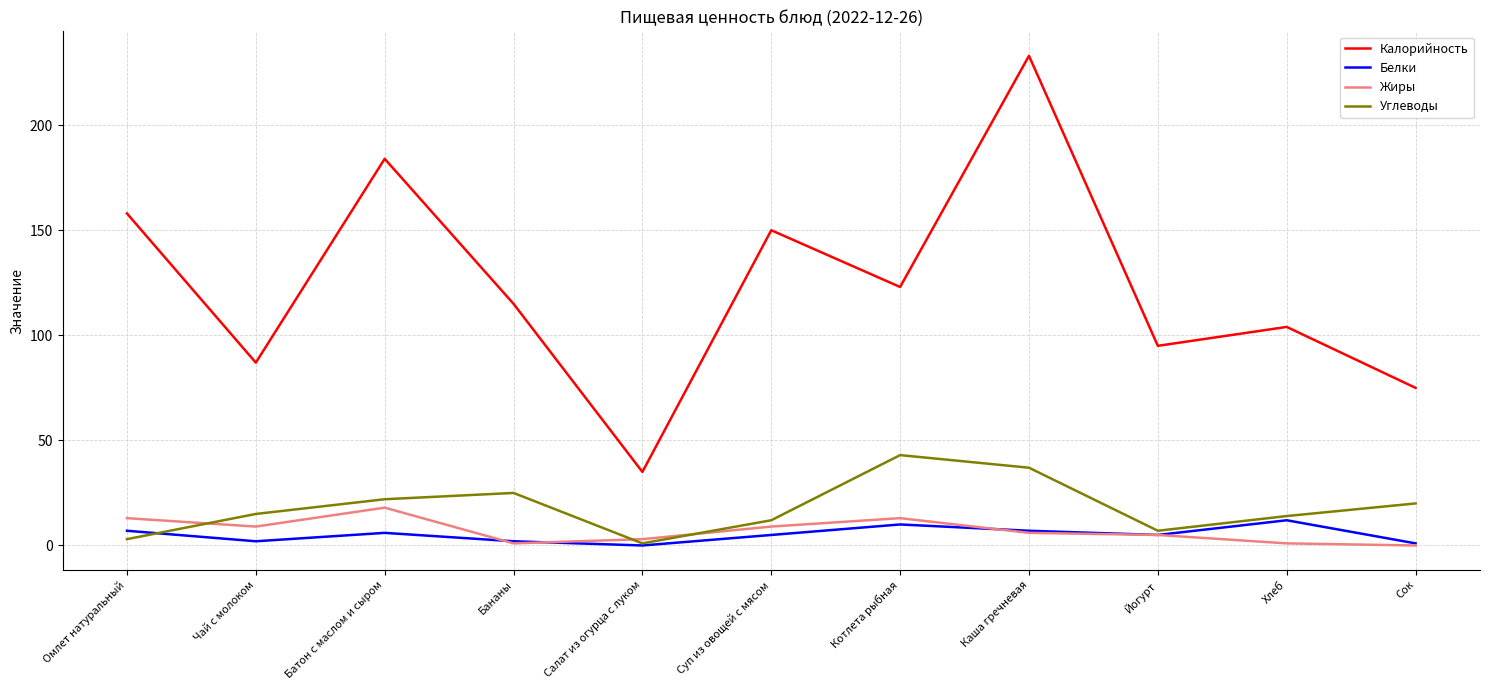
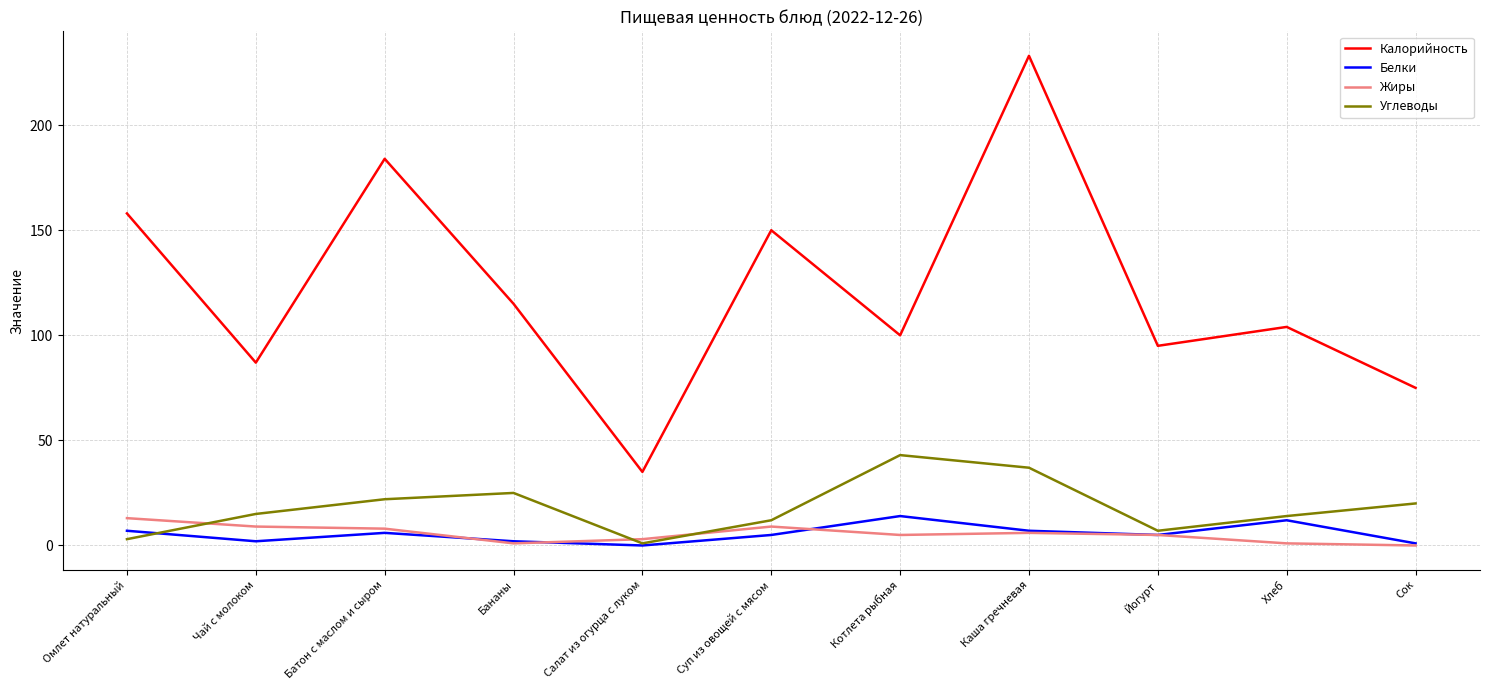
Жиры, Батон с маслом и сыром: 18 -> 8
Калорийность, Котлета рыбная: 123 -> 100
Белки, Котлета рыбная: 10 -> 14
Жиры, Котлета рыбная: 13 -> 5
